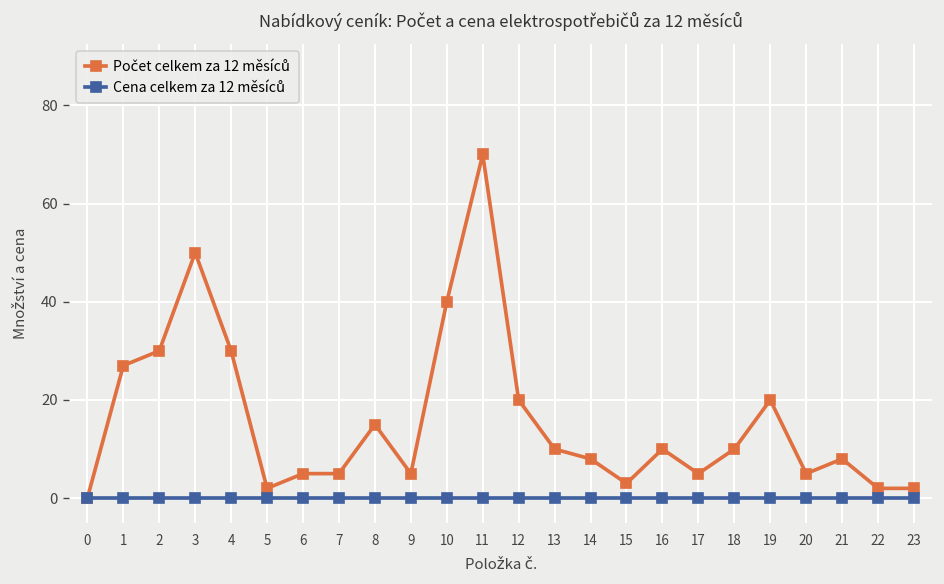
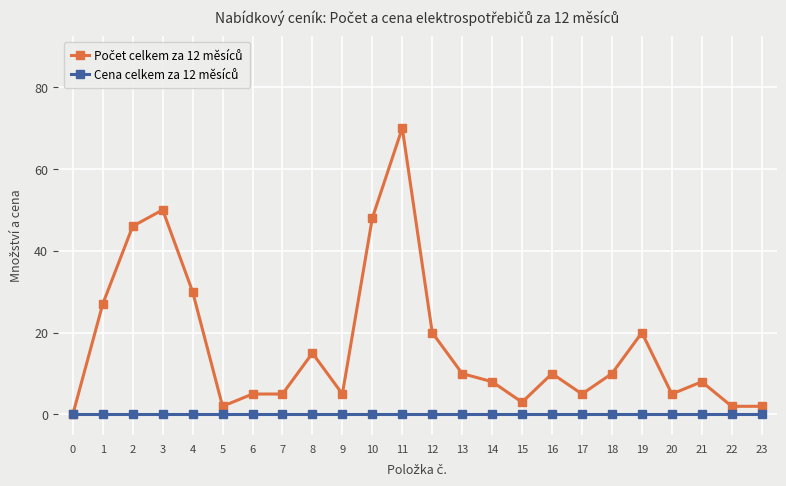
Počet celkem za 12 měsíců, 2: 30 -> 46
Počet celkem za 12 měsíců, 10: 40 -> 48
